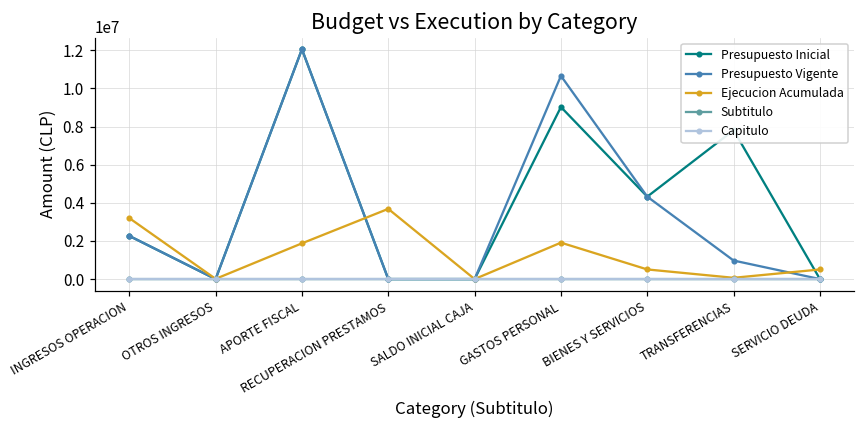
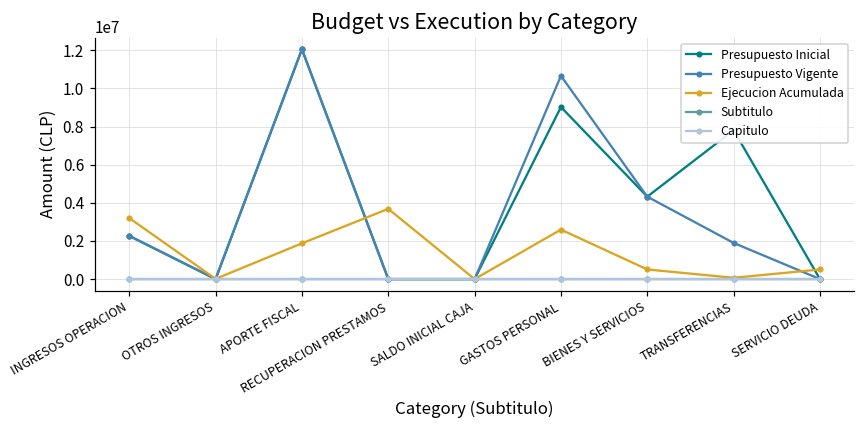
Ejecucion Acumulada, GASTOS PERSONAL: 1900000 -> 2600000
Presupuesto Vigente, TRANSFERENCIAS: 1000000 -> 1900000
